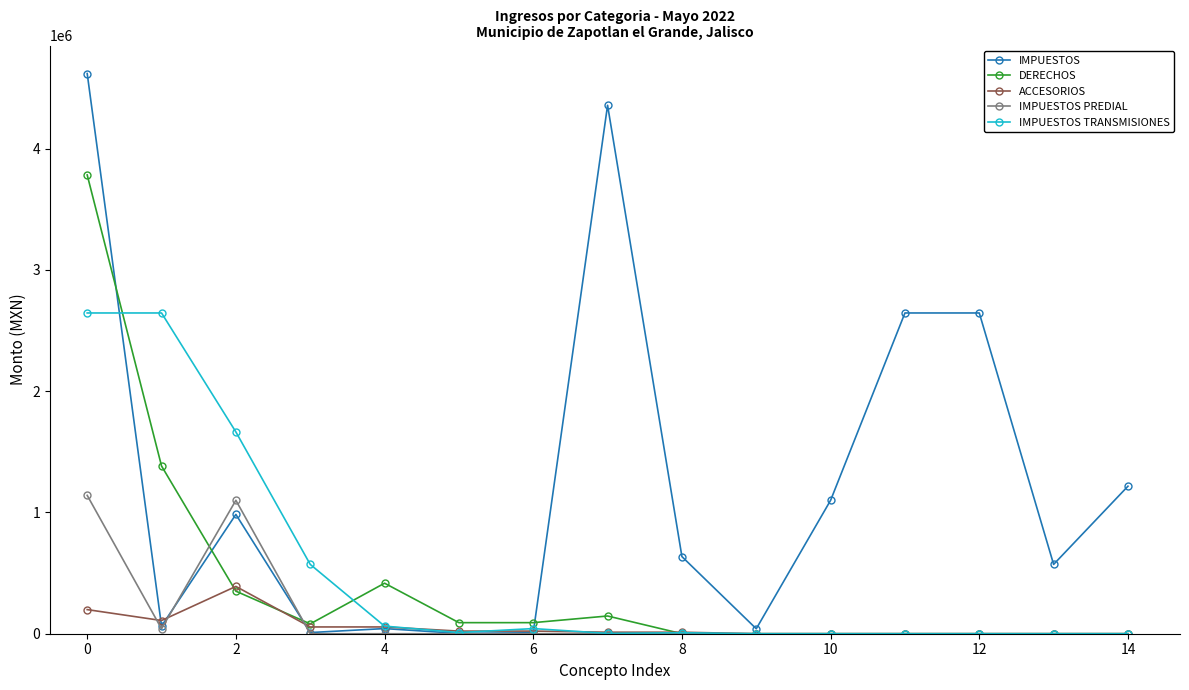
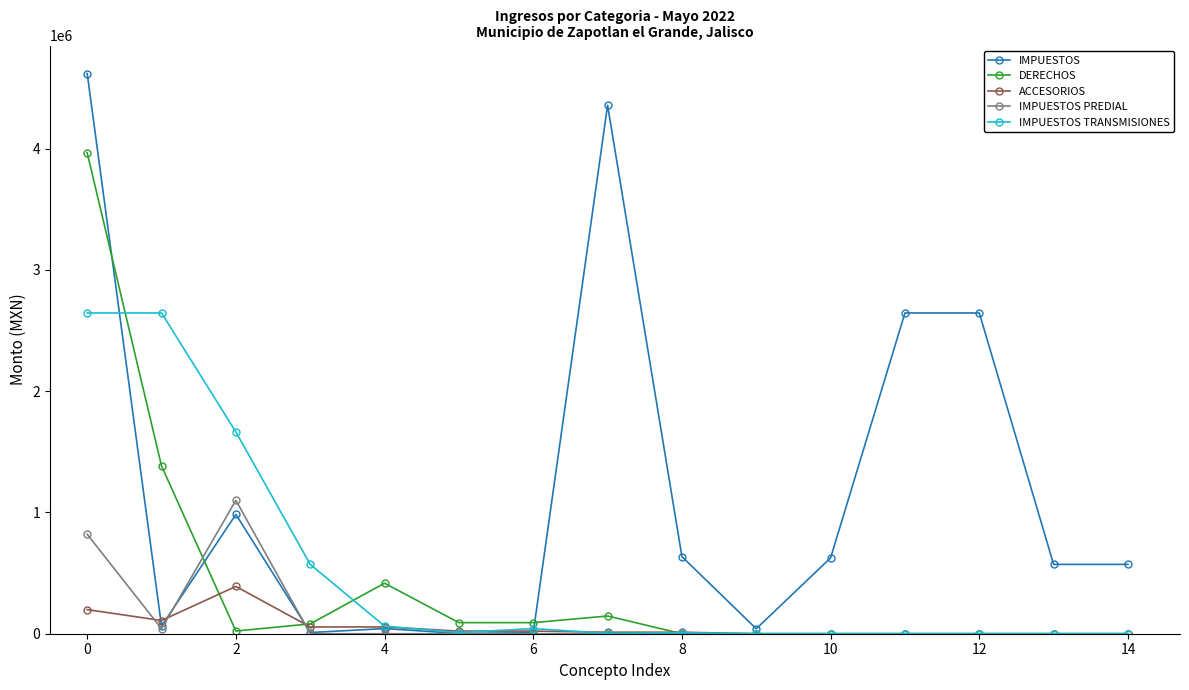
DERECHOS, 0: 3780000 -> 3970000
IMPUESTOS PREDIAL, 0: 1140000 -> 820000
DERECHOS, 2: 350000 -> 20000
IMPUESTOS, 10: 1100000 -> 630000
IMPUESTOS, 14: 1220000 -> 570000
